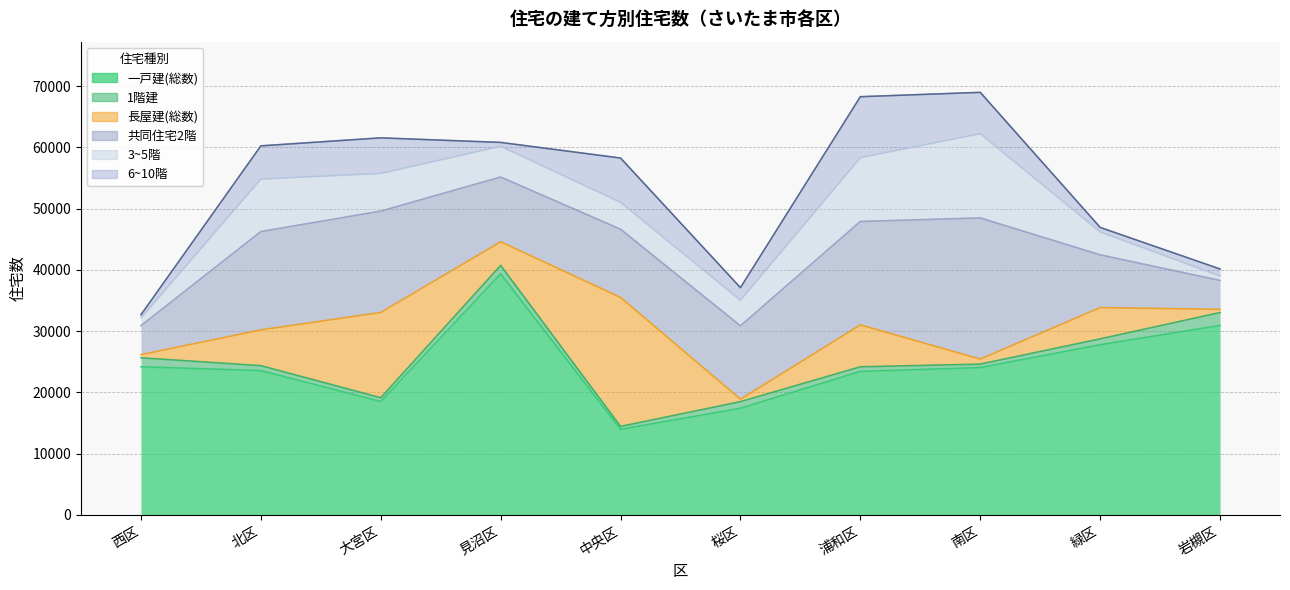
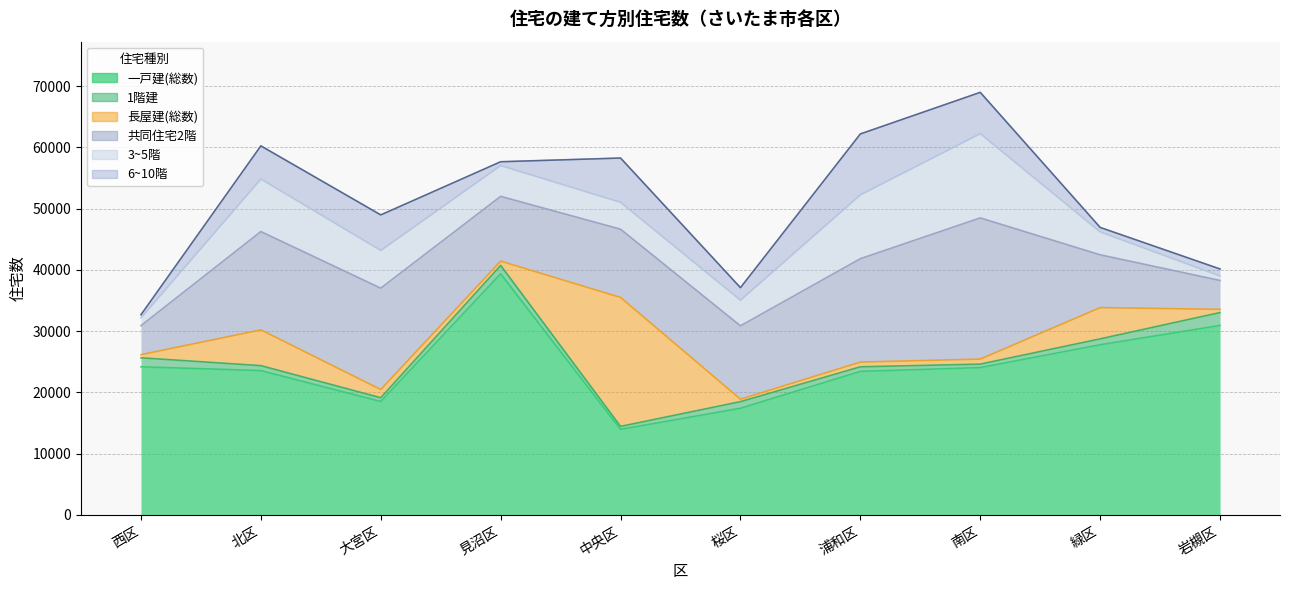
長屋建(総数), 大宮区: 14000 -> 1000
長屋建(総数), 見沼区: 4000 -> 1000
長屋建(総数), 浦和区: 7000 -> 1000
